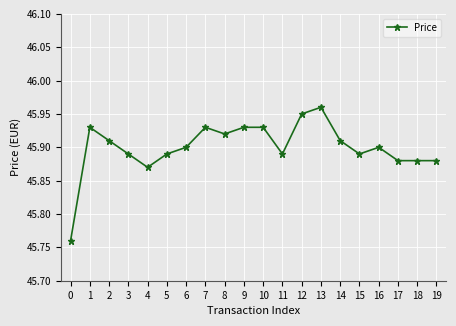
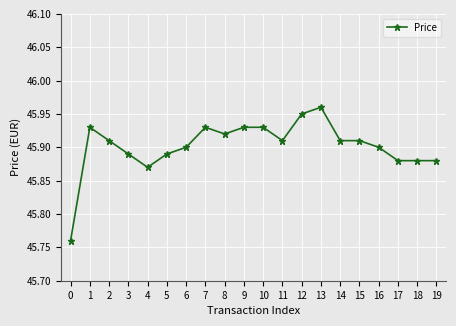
11: 45.89 -> 45.91
15: 45.89 -> 45.91
